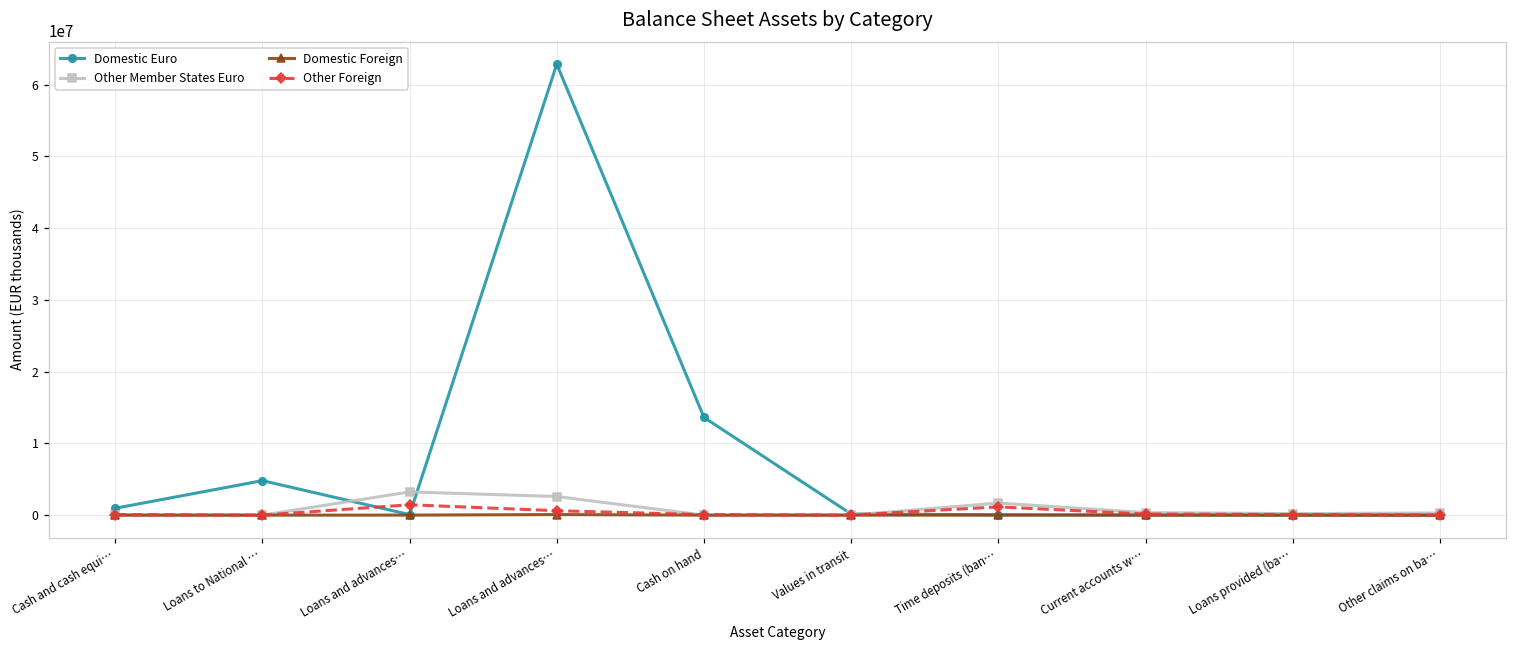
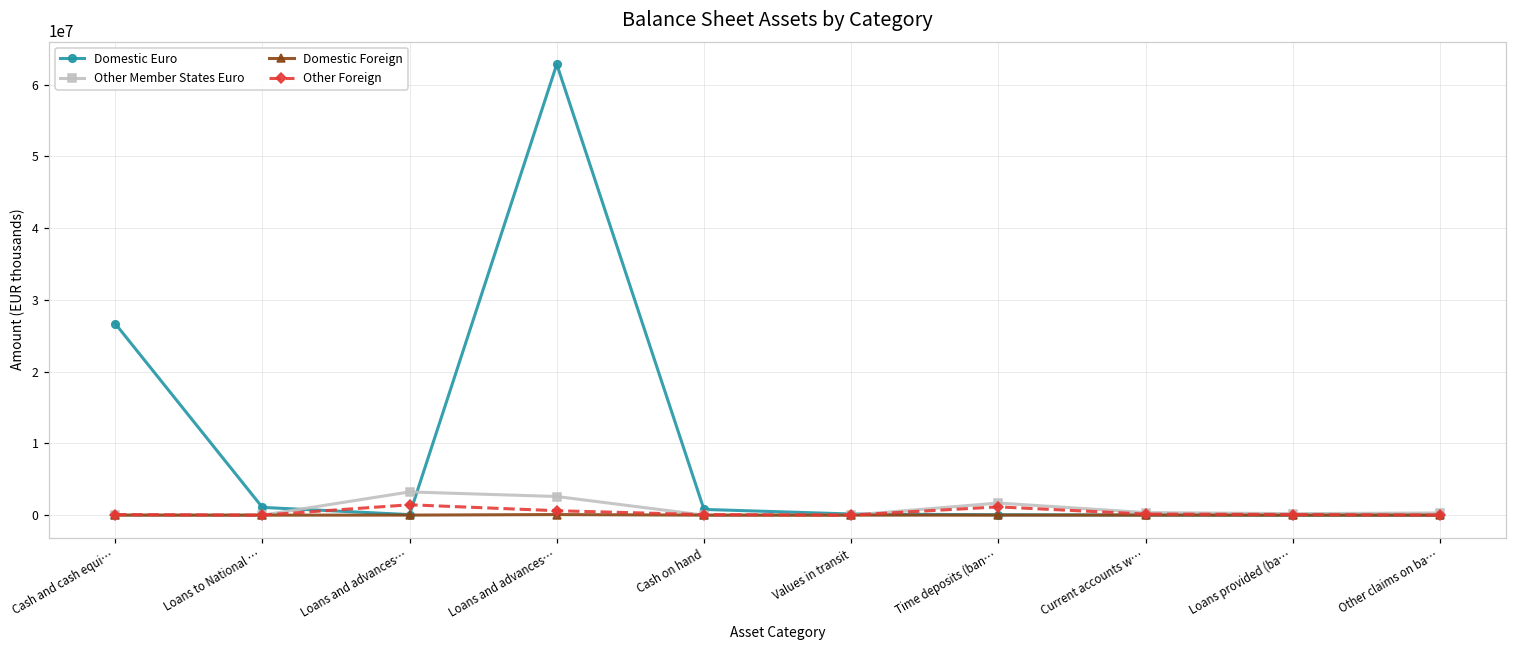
Domestic Euro, Cash and cash equi…: 1000000 -> 27000000
Domestic Euro, Loans to National …: 5000000 -> 1000000
Domestic Euro, Cash on hand: 14000000 -> 1000000
